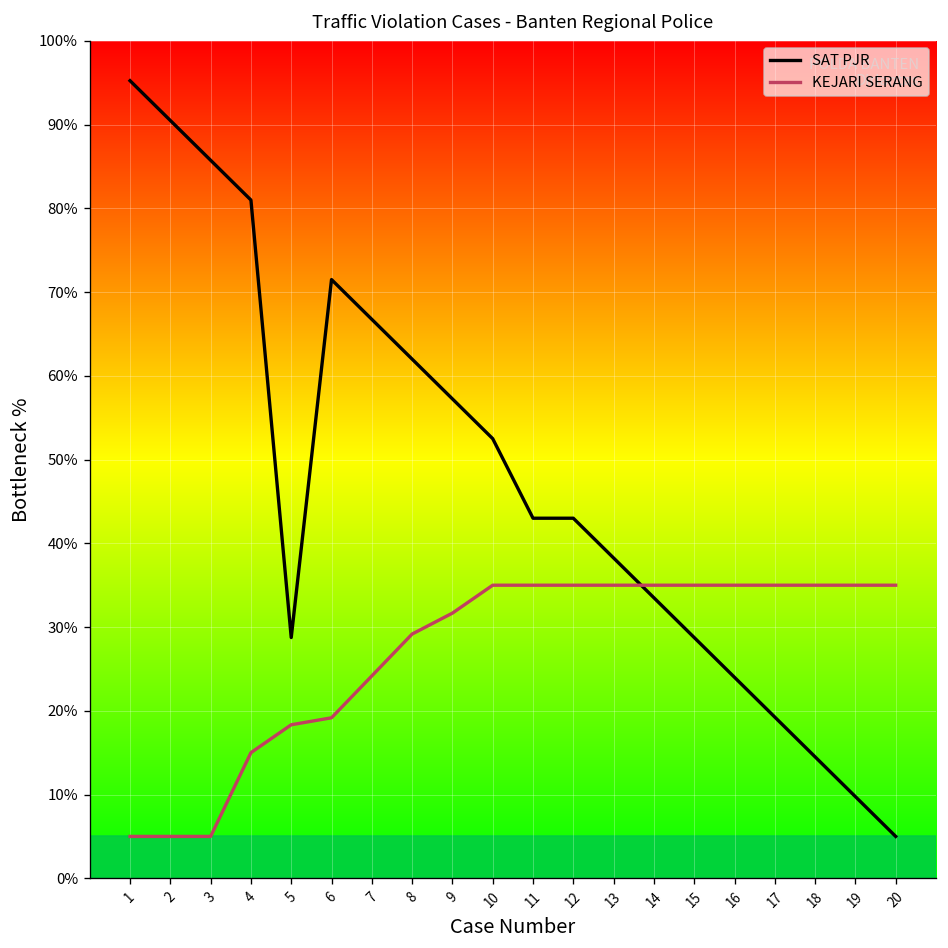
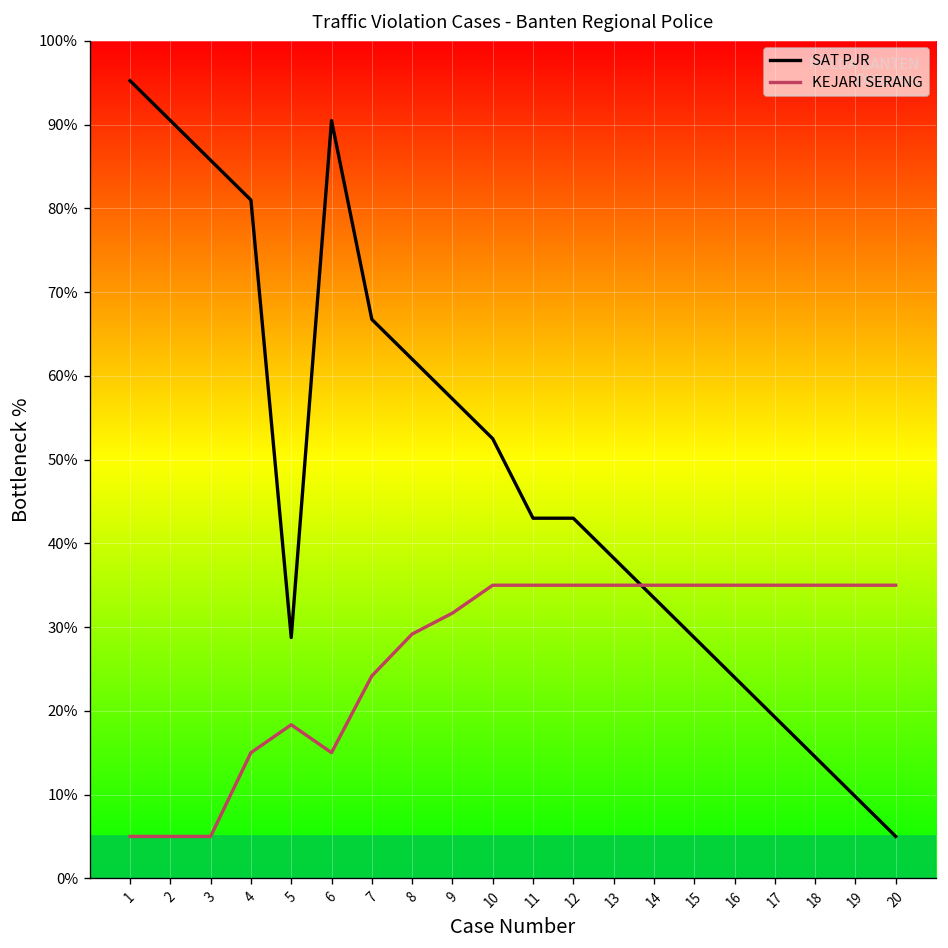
SAT PJR, 6: 72% -> 91%
KEJARI SERANG, 6: 19% -> 15%
